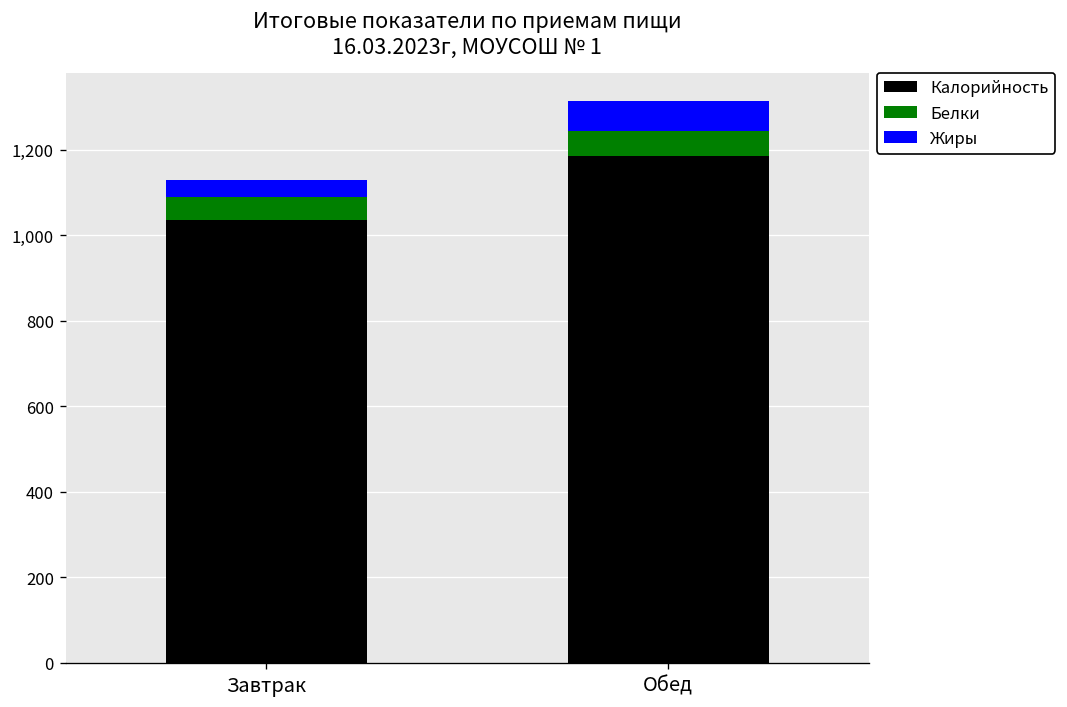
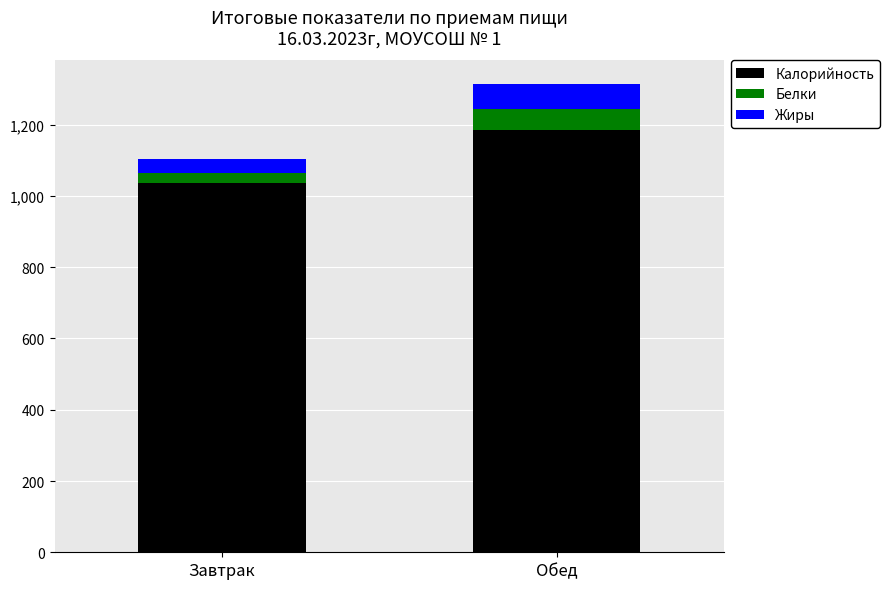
Белки, Завтрак: 50 -> 30
